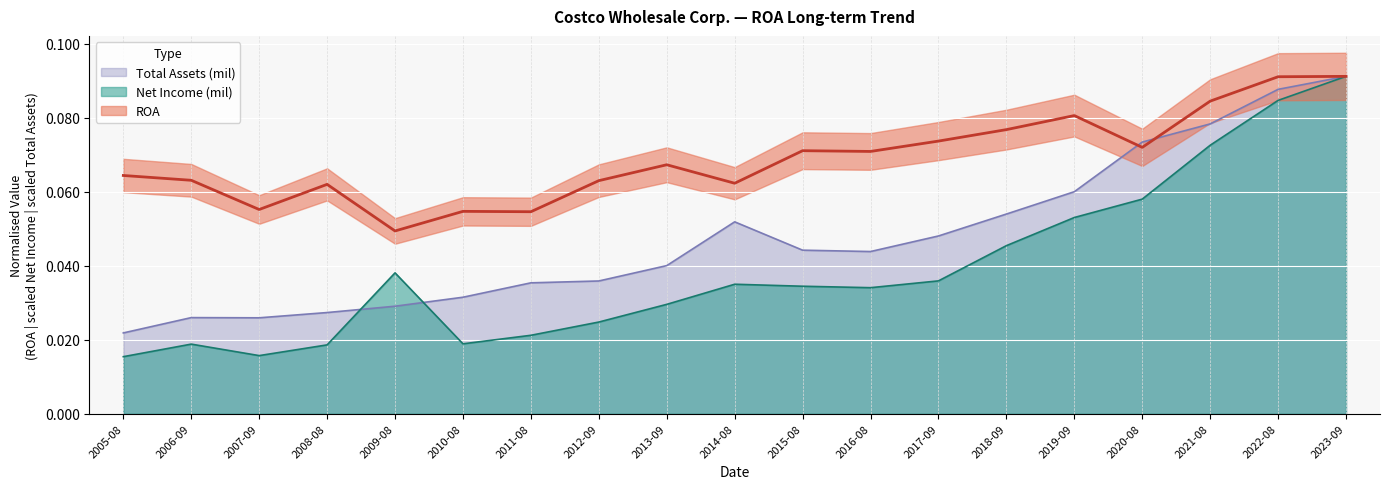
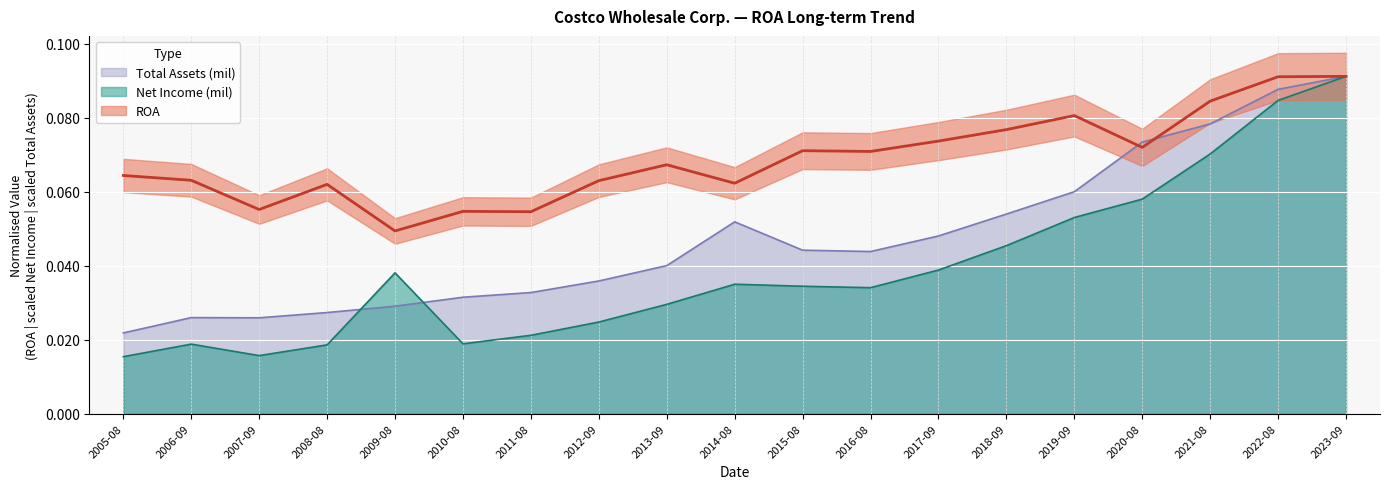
Total Assets (mil), 2011-08: 0.035 -> 0.033
Net Income (mil), 2017-09: 0.036 -> 0.039
Net Income (mil), 2021-08: 0.073 -> 0.070
